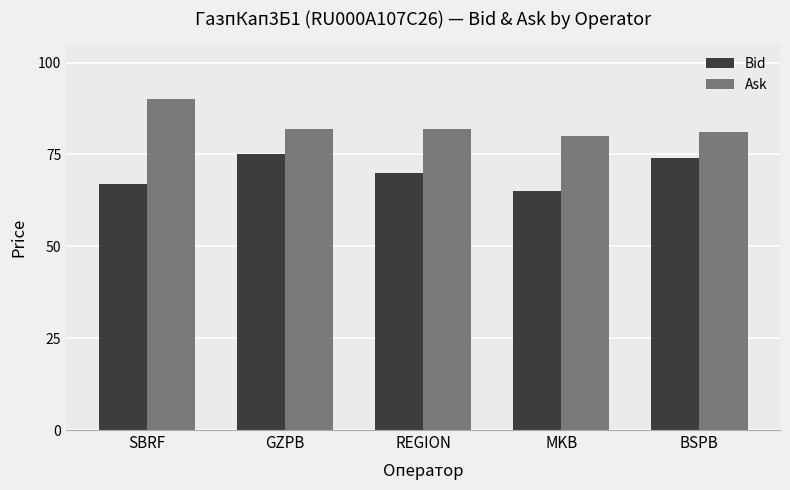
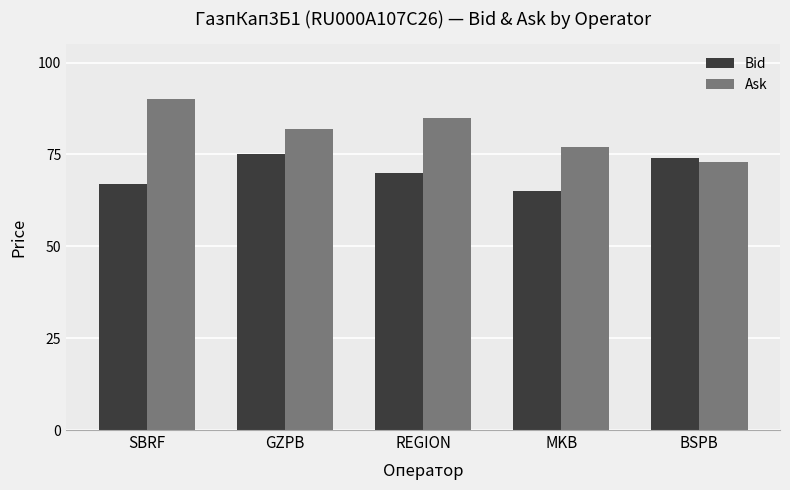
Ask, REGION: 82 -> 85
Ask, MKB: 80 -> 77
Ask, BSPB: 81 -> 73
